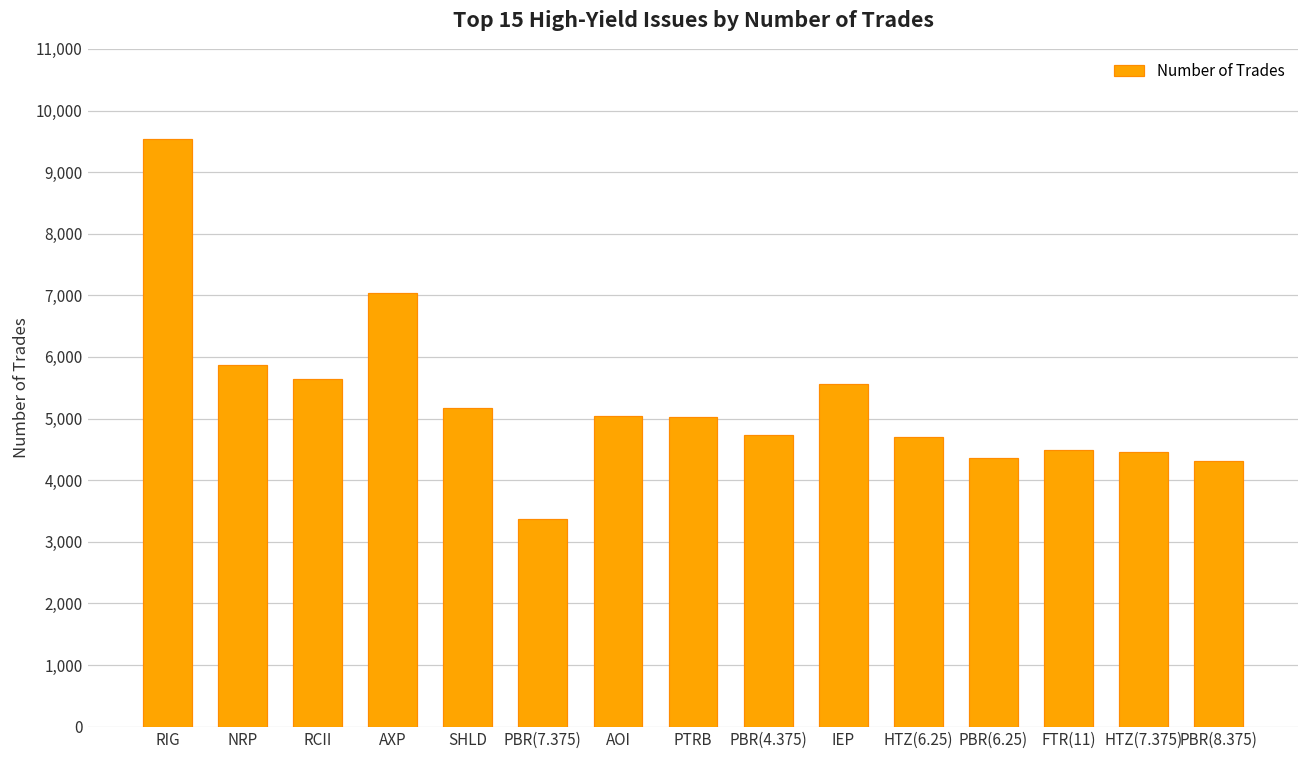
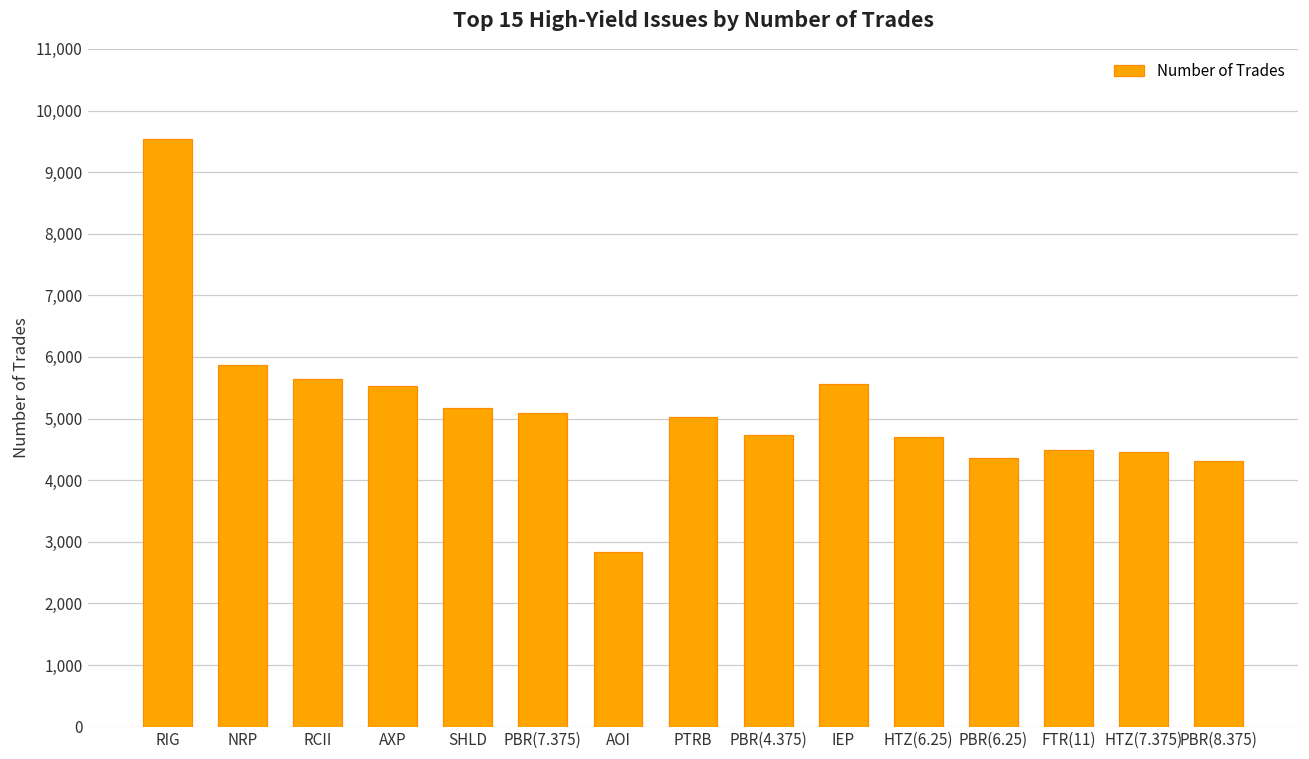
AXP: 7,000 -> 5,500
PBR(7.375): 3,400 -> 5,100
AOI: 5,000 -> 2,800
